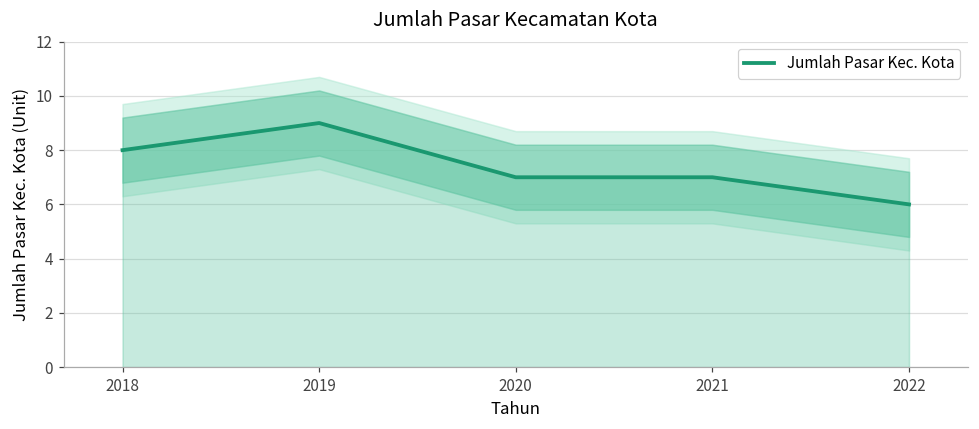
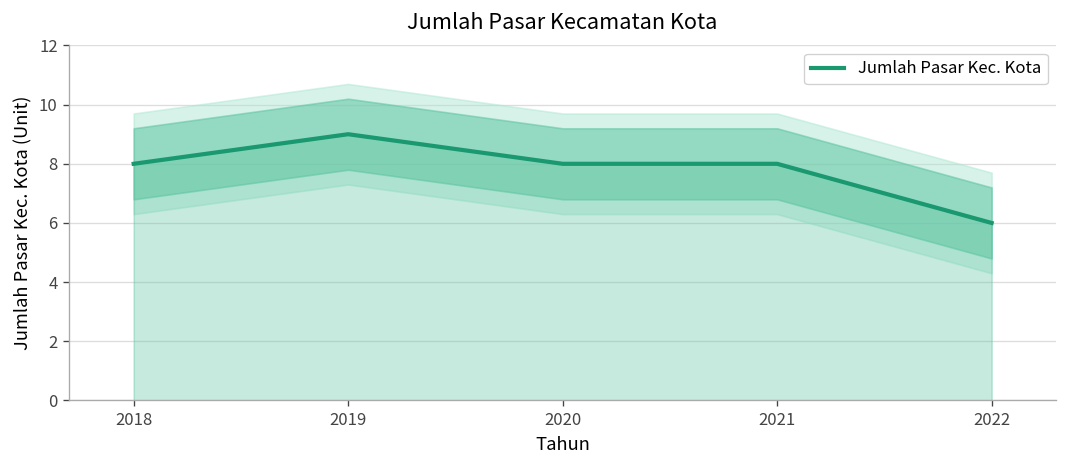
Jumlah Pasar Kec. Kota, 2020: 7 -> 8
Jumlah Pasar Kec. Kota, 2021: 7 -> 8
